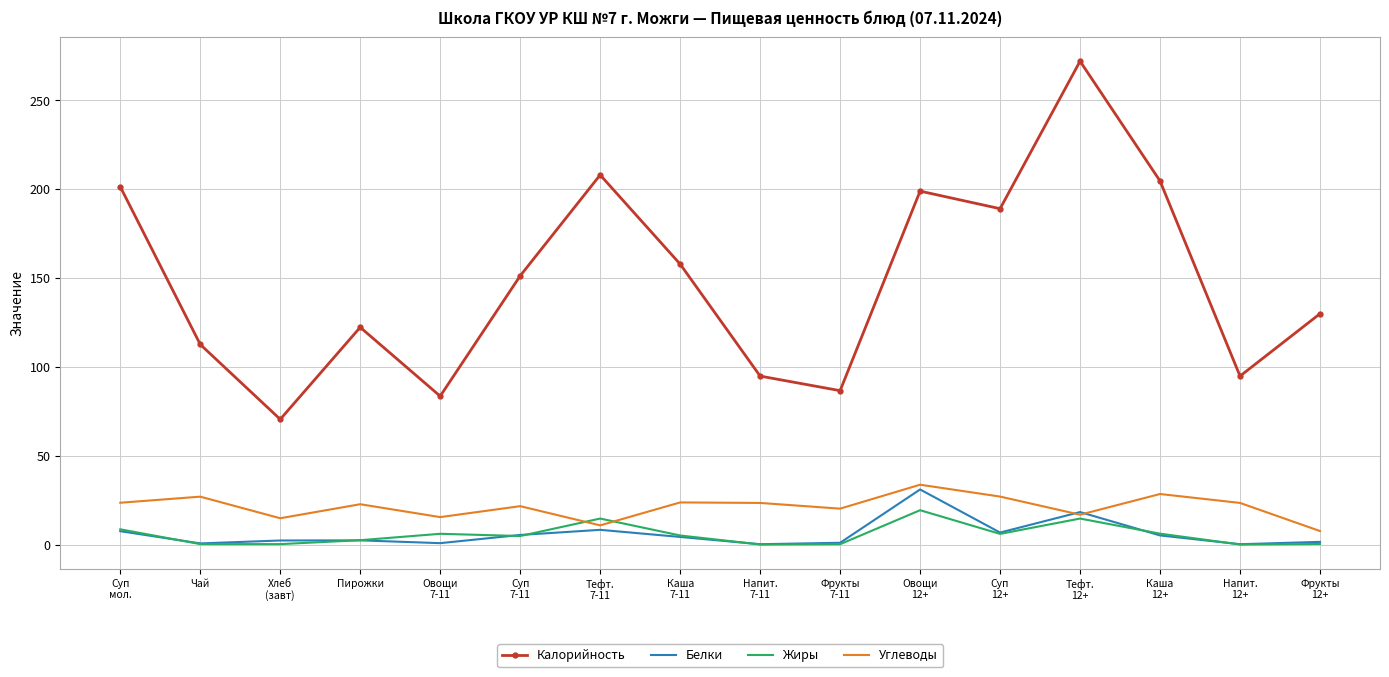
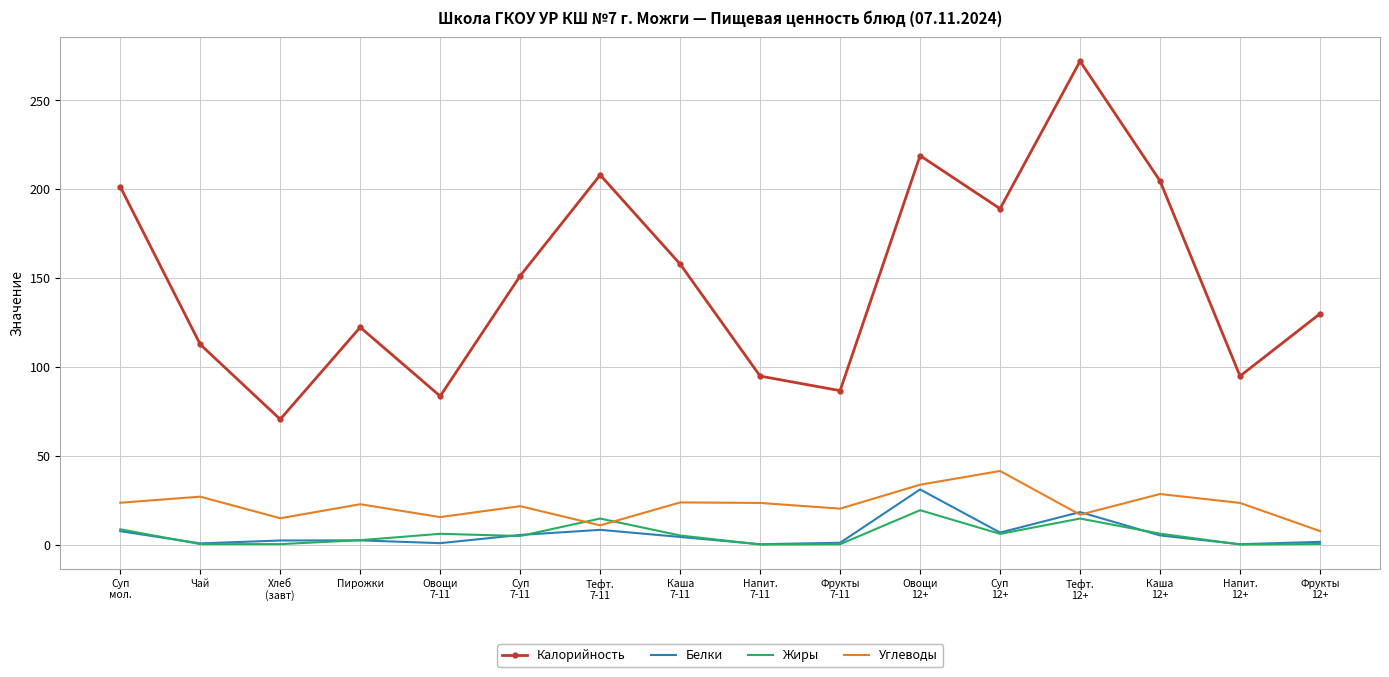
Калорийность, Овощи 12+: 199 -> 219
Углеводы, Суп 12+: 27 -> 41
